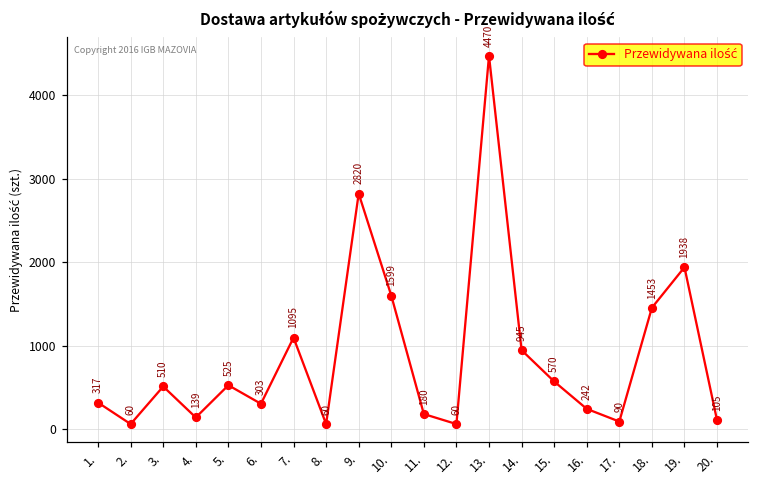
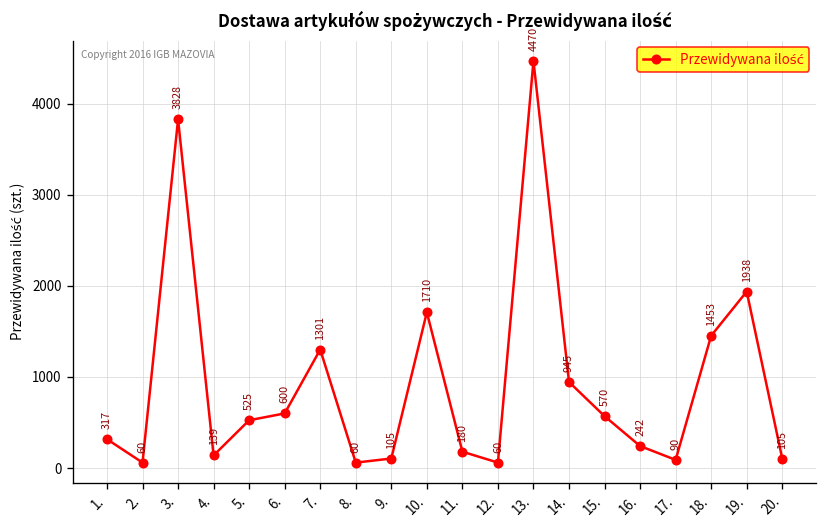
3.: 510 -> 3828
6.: 303 -> 600
7.: 1095 -> 1301
9.: 2820 -> 105
10.: 1599 -> 1710
